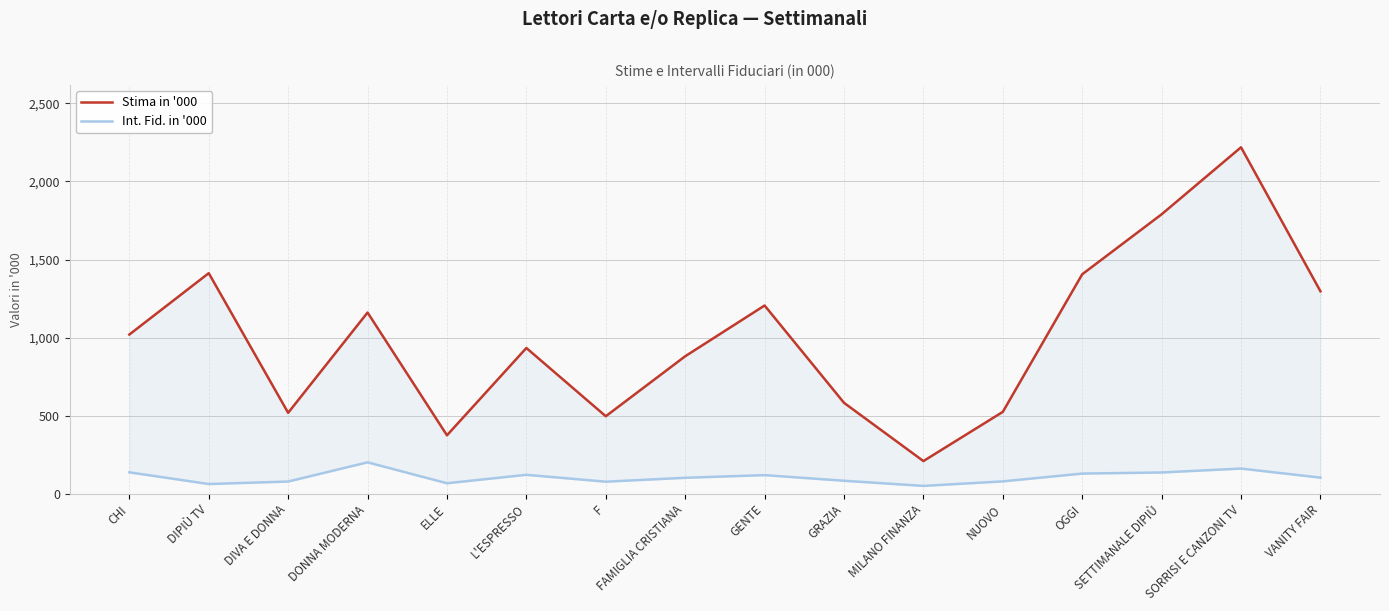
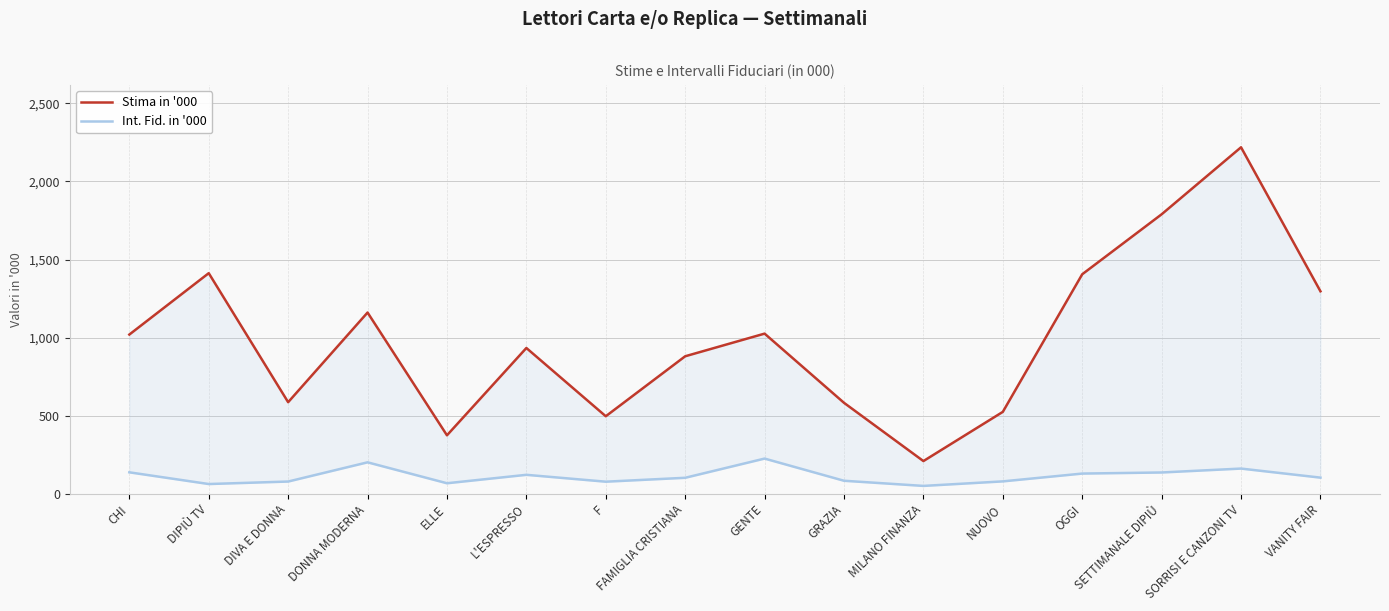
Stima in '000, DIVA E DONNA: 520 -> 590
Stima in '000, GENTE: 1,210 -> 1,030
Int. Fid. in '000, GENTE: 120 -> 230
